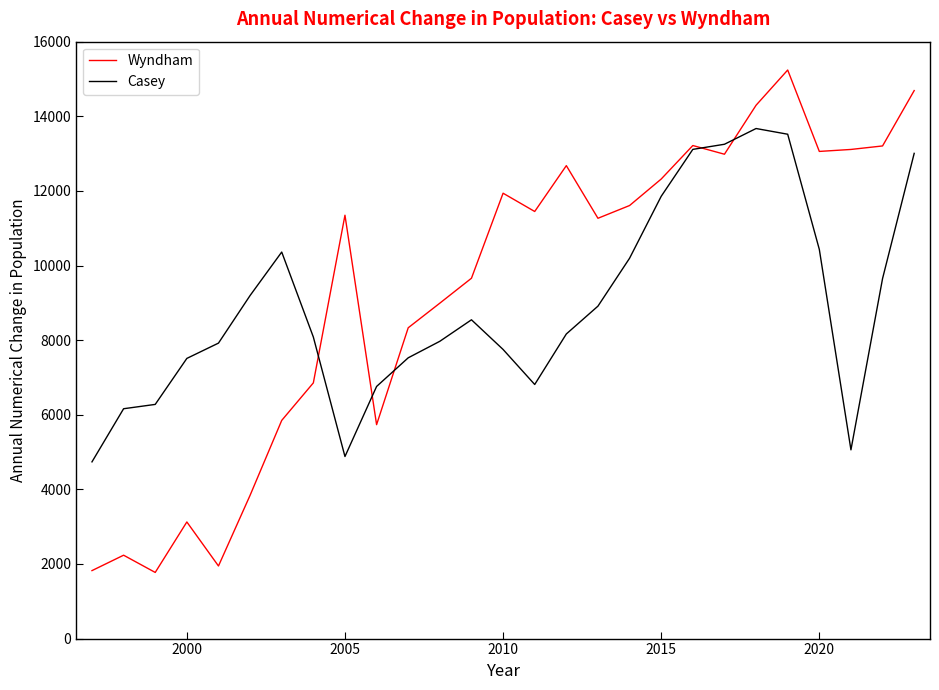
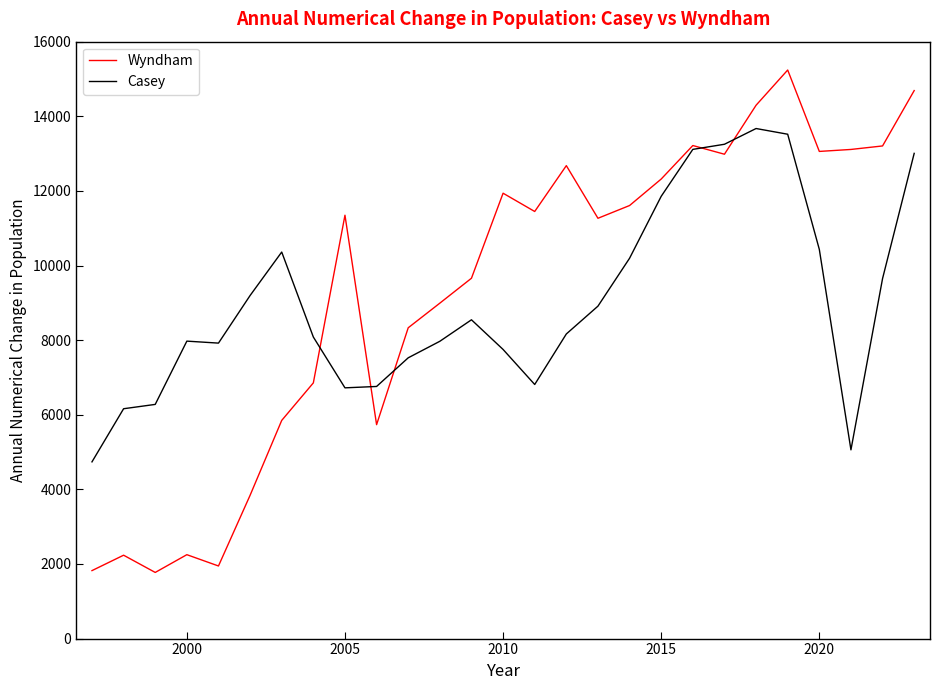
Wyndham, 2000: 3100 -> 2200
Casey, 2000: 7500 -> 8000
Casey, 2005: 4900 -> 6700
